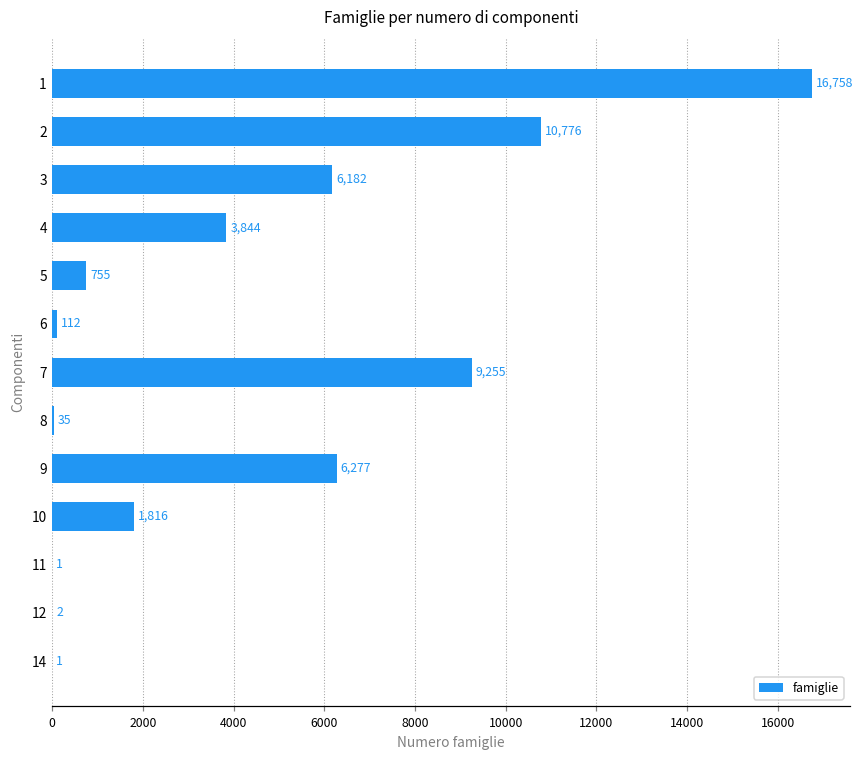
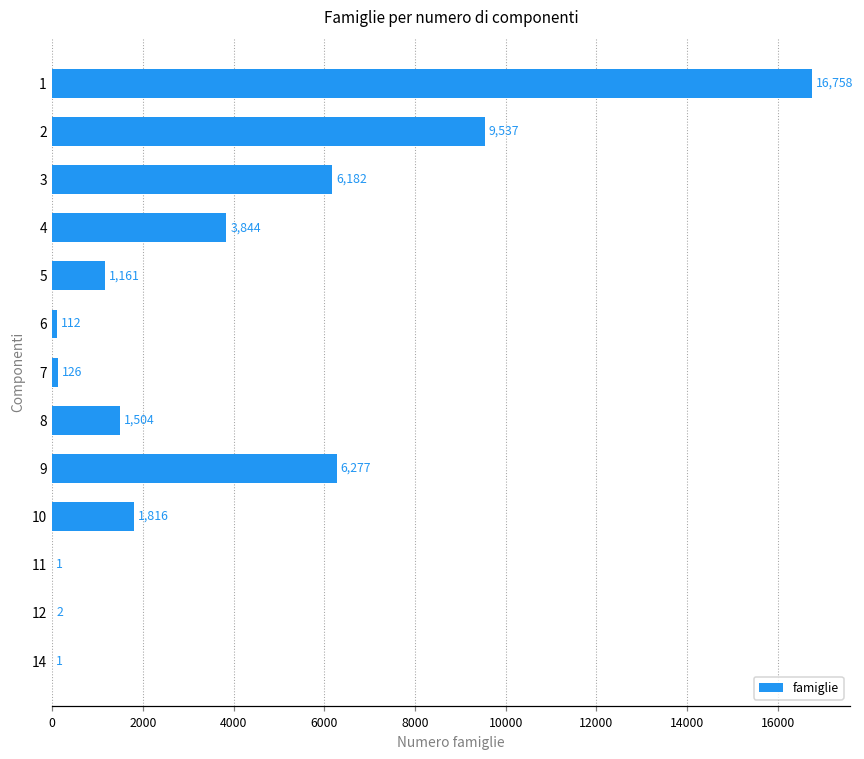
2: 10,776 -> 9,537
5: 755 -> 1,161
7: 9,255 -> 126
8: 35 -> 1,504
